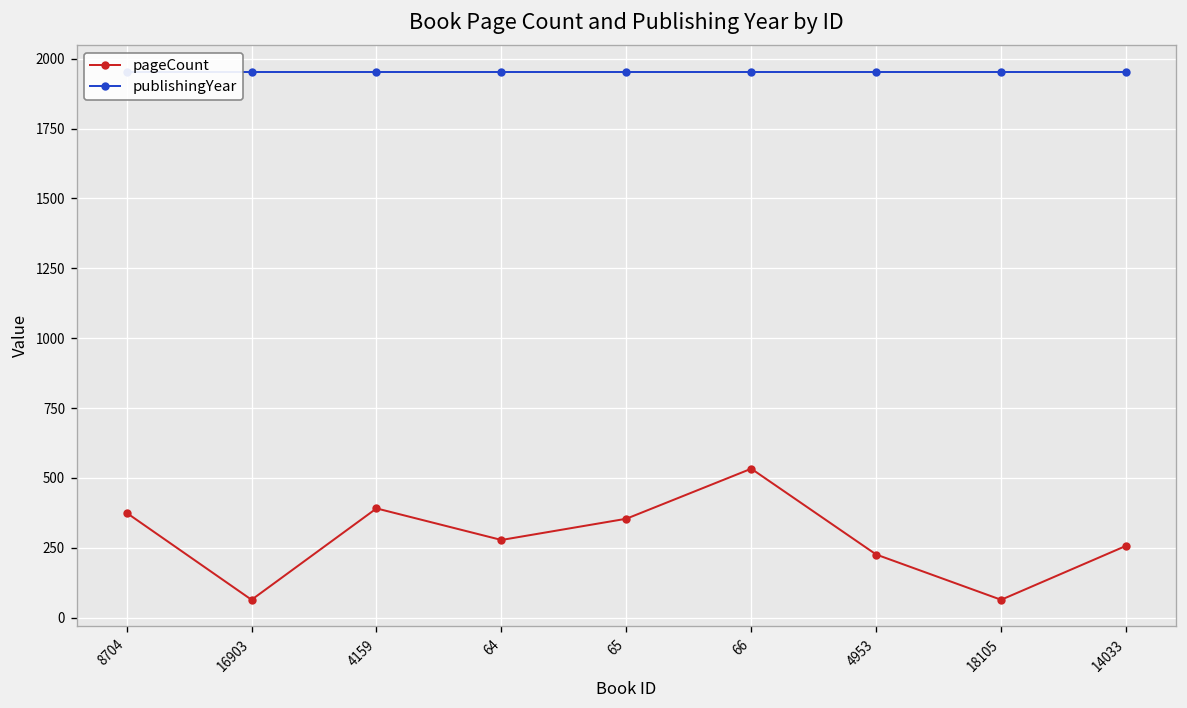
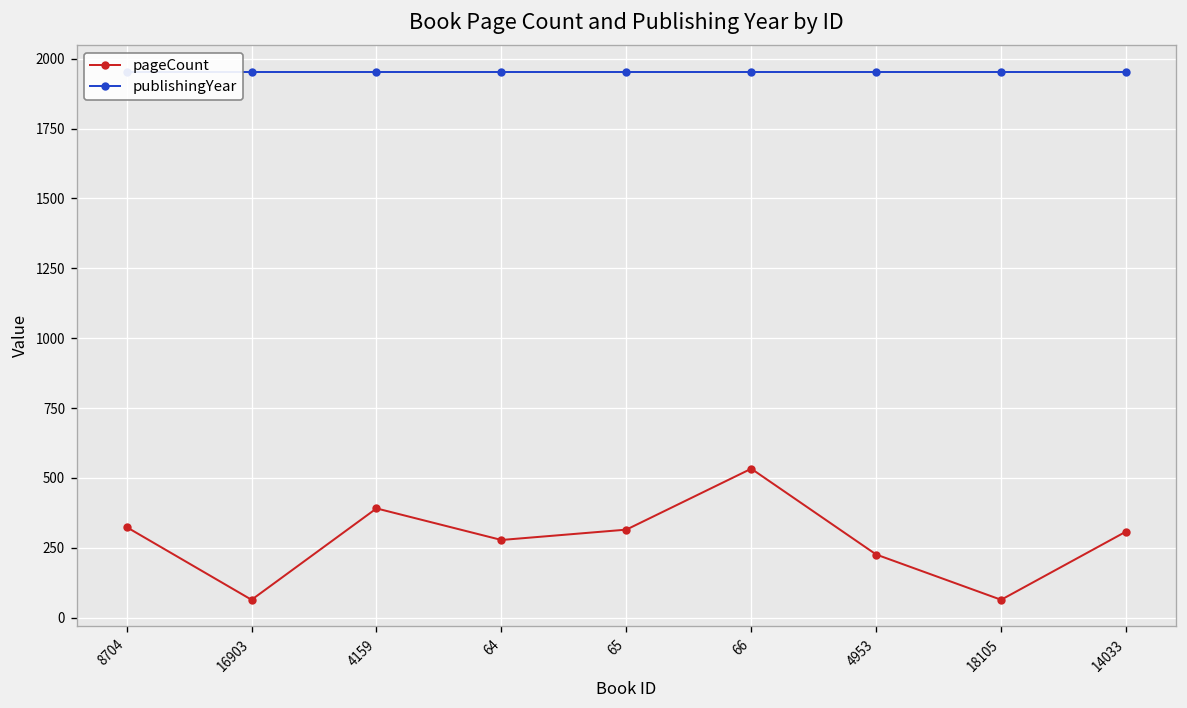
pageCount, 8704: 380 -> 320
pageCount, 65: 350 -> 320
pageCount, 14033: 260 -> 310
